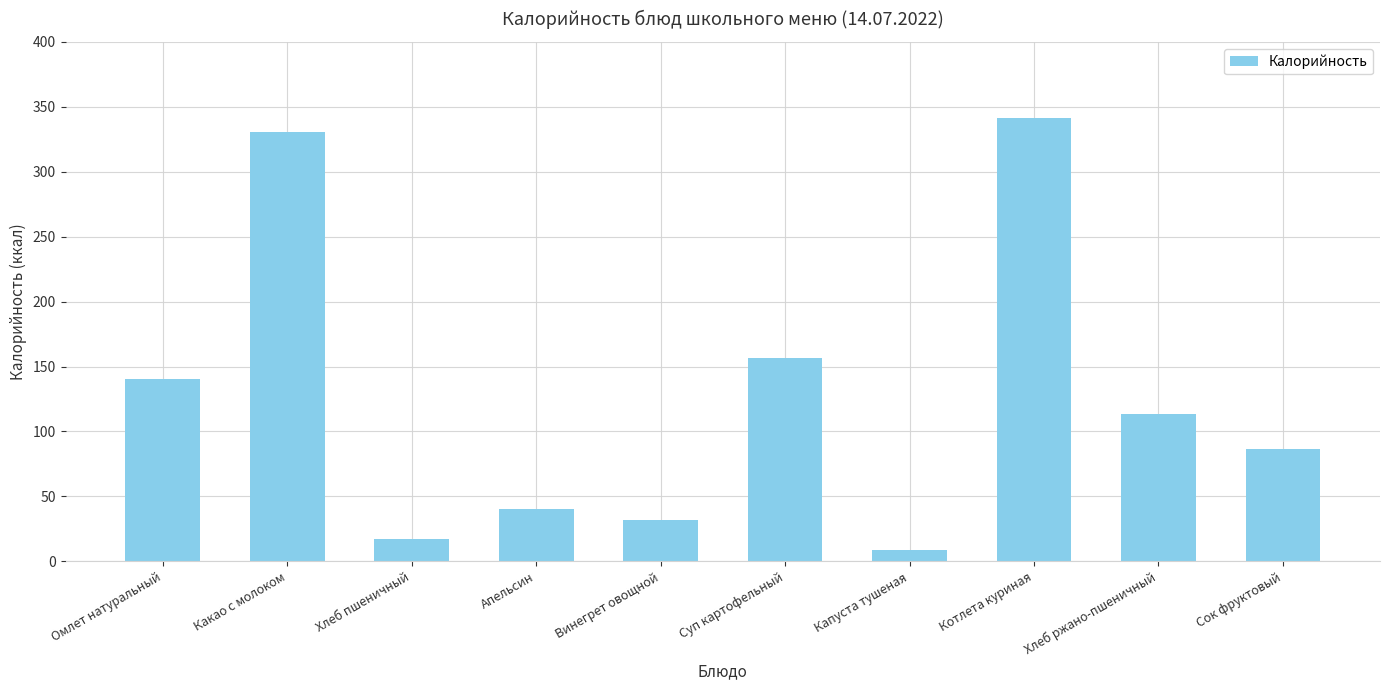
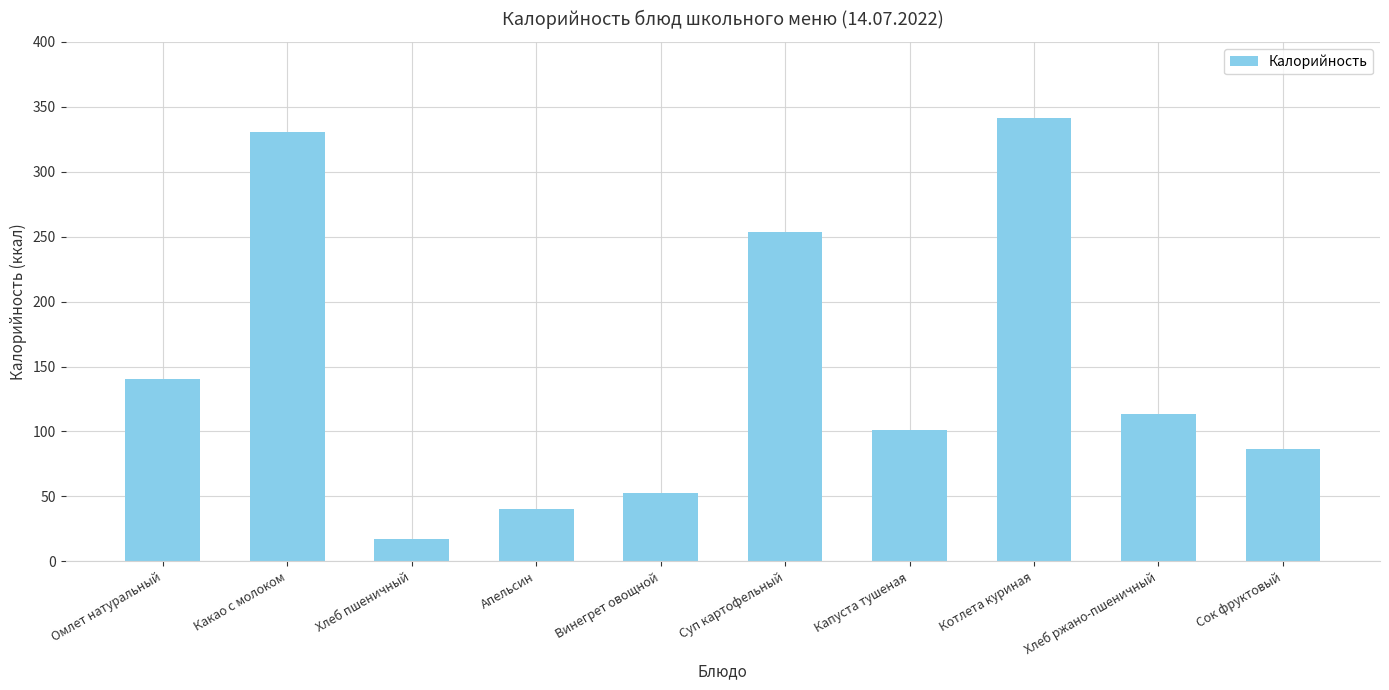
Винегрет овощной: 32 -> 53
Суп картофельный: 156 -> 253
Капуста тушеная: 9 -> 101
